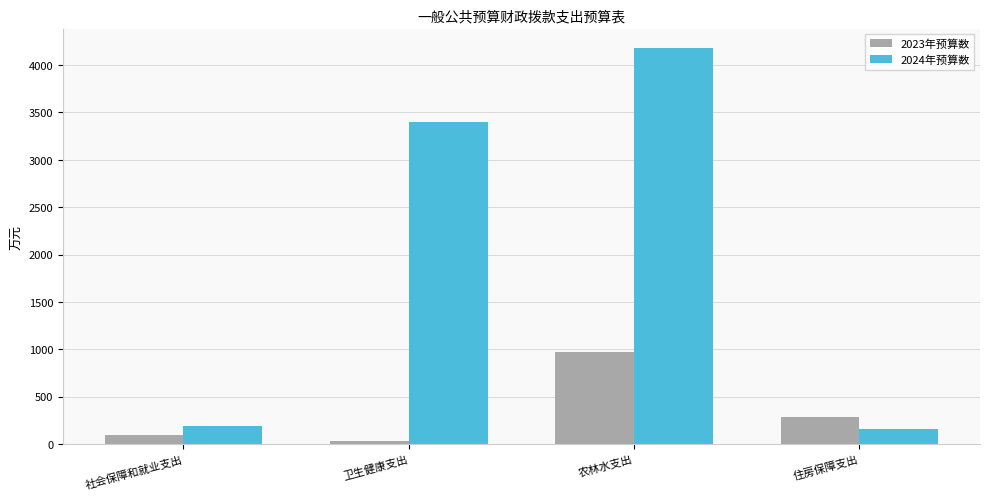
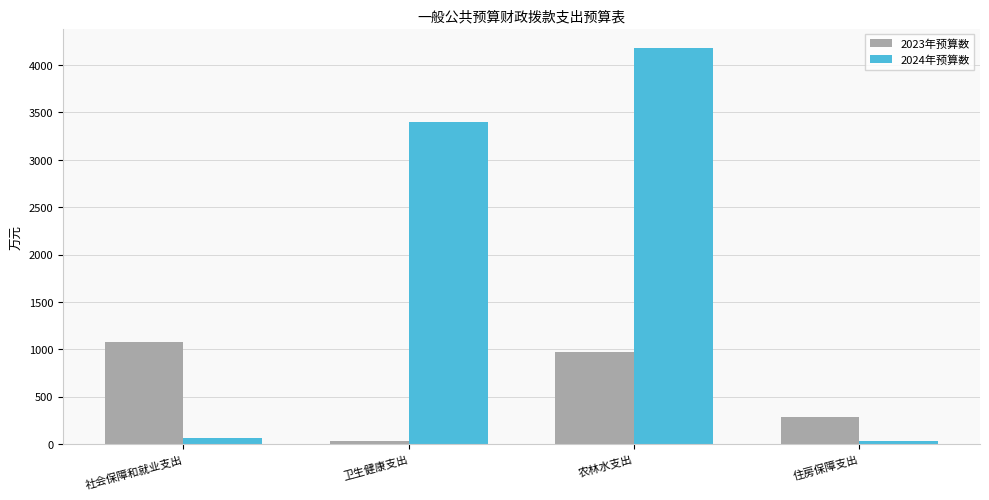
2023年预算数, 社会保障和就业支出: 100 -> 1100
2024年预算数, 社会保障和就业支出: 200 -> 100
2024年预算数, 住房保障支出: 200 -> 0
